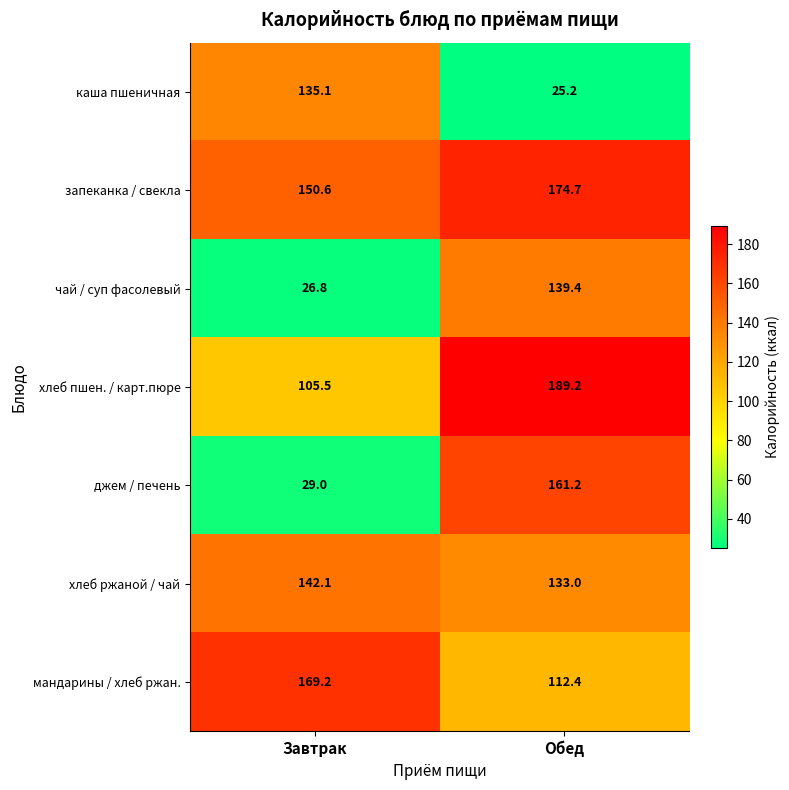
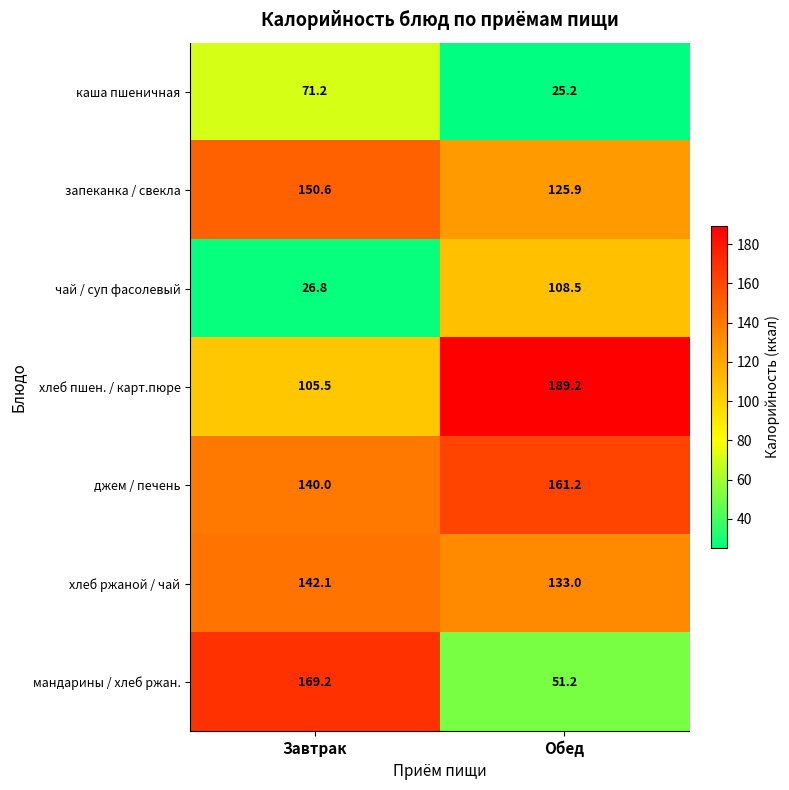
каша пшеничная, Завтрак: 135.1 -> 71.2
запеканка / свекла, Обед: 174.7 -> 125.9
чай / суп фасолевый, Обед: 139.4 -> 108.5
джем / печень, Завтрак: 29.0 -> 140.0
мандарины / хлеб ржан., Обед: 112.4 -> 51.2
